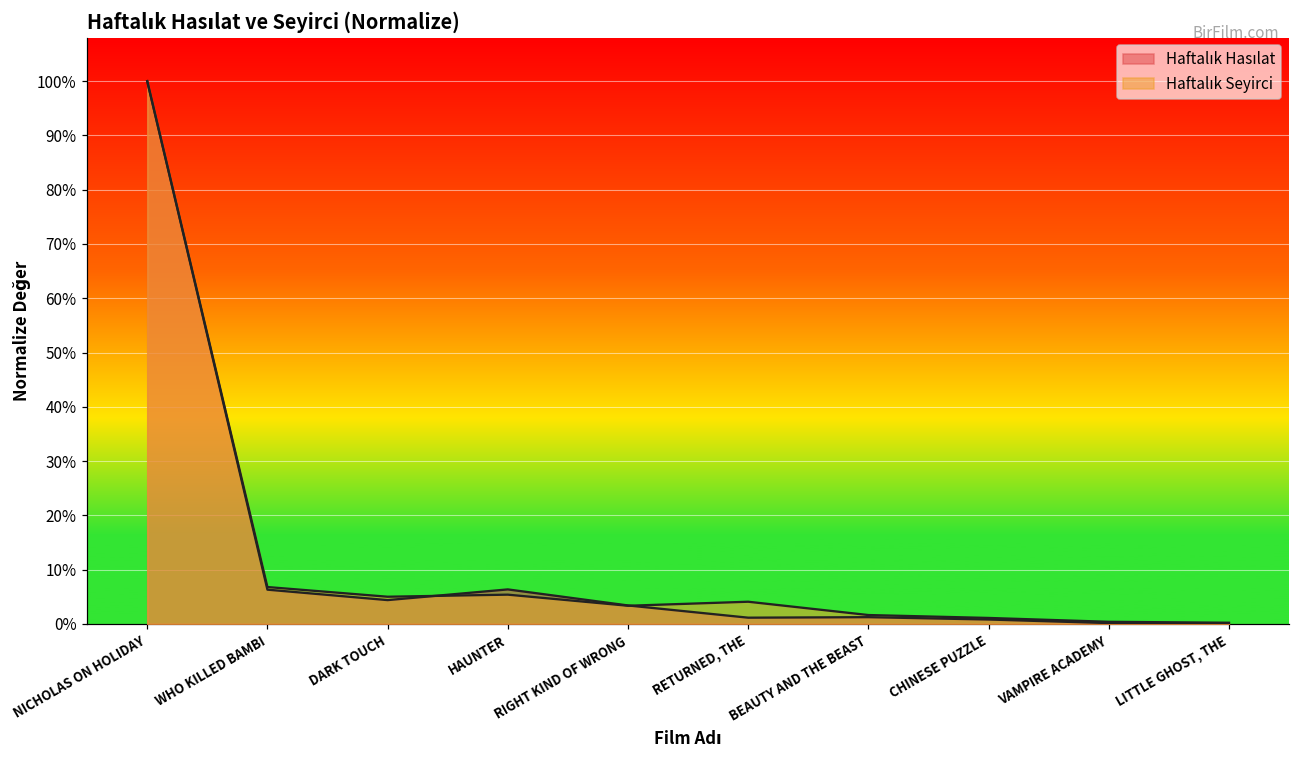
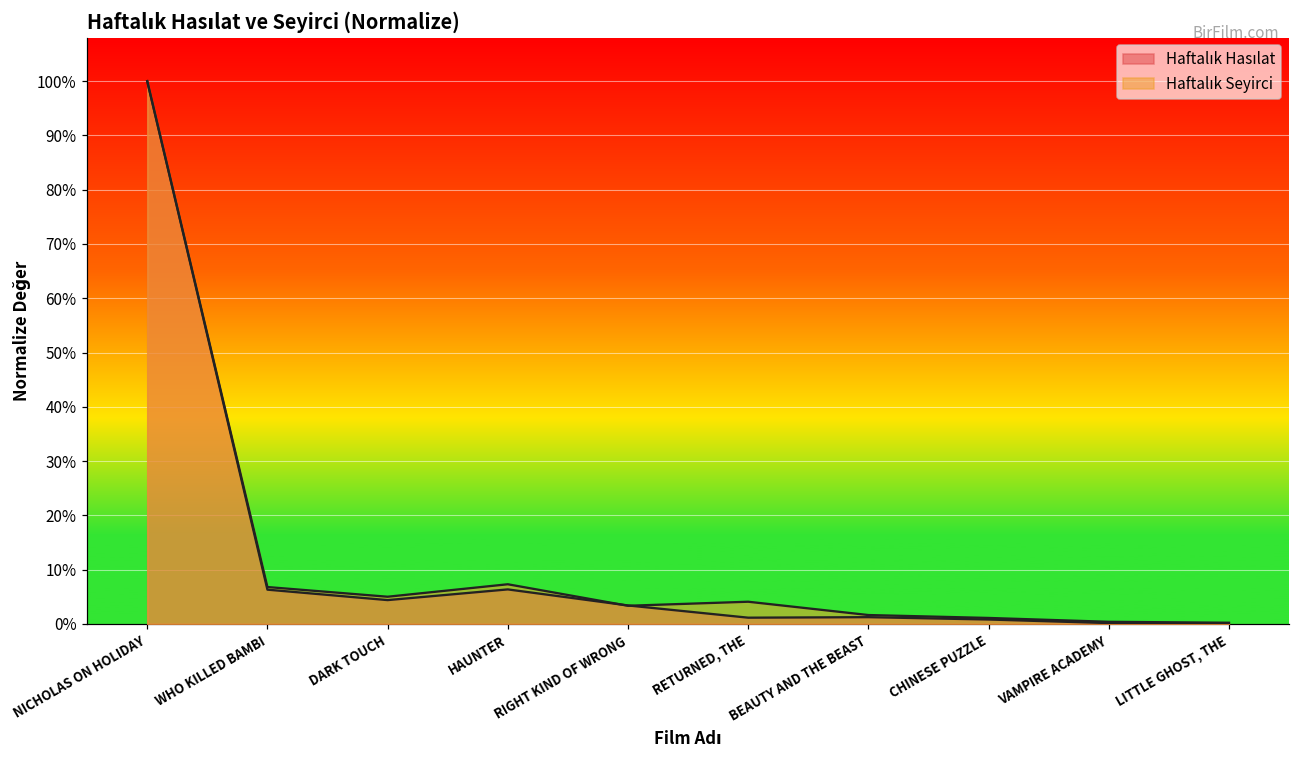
Haftalık Seyirci, HAUNTER: 5% -> 7%
